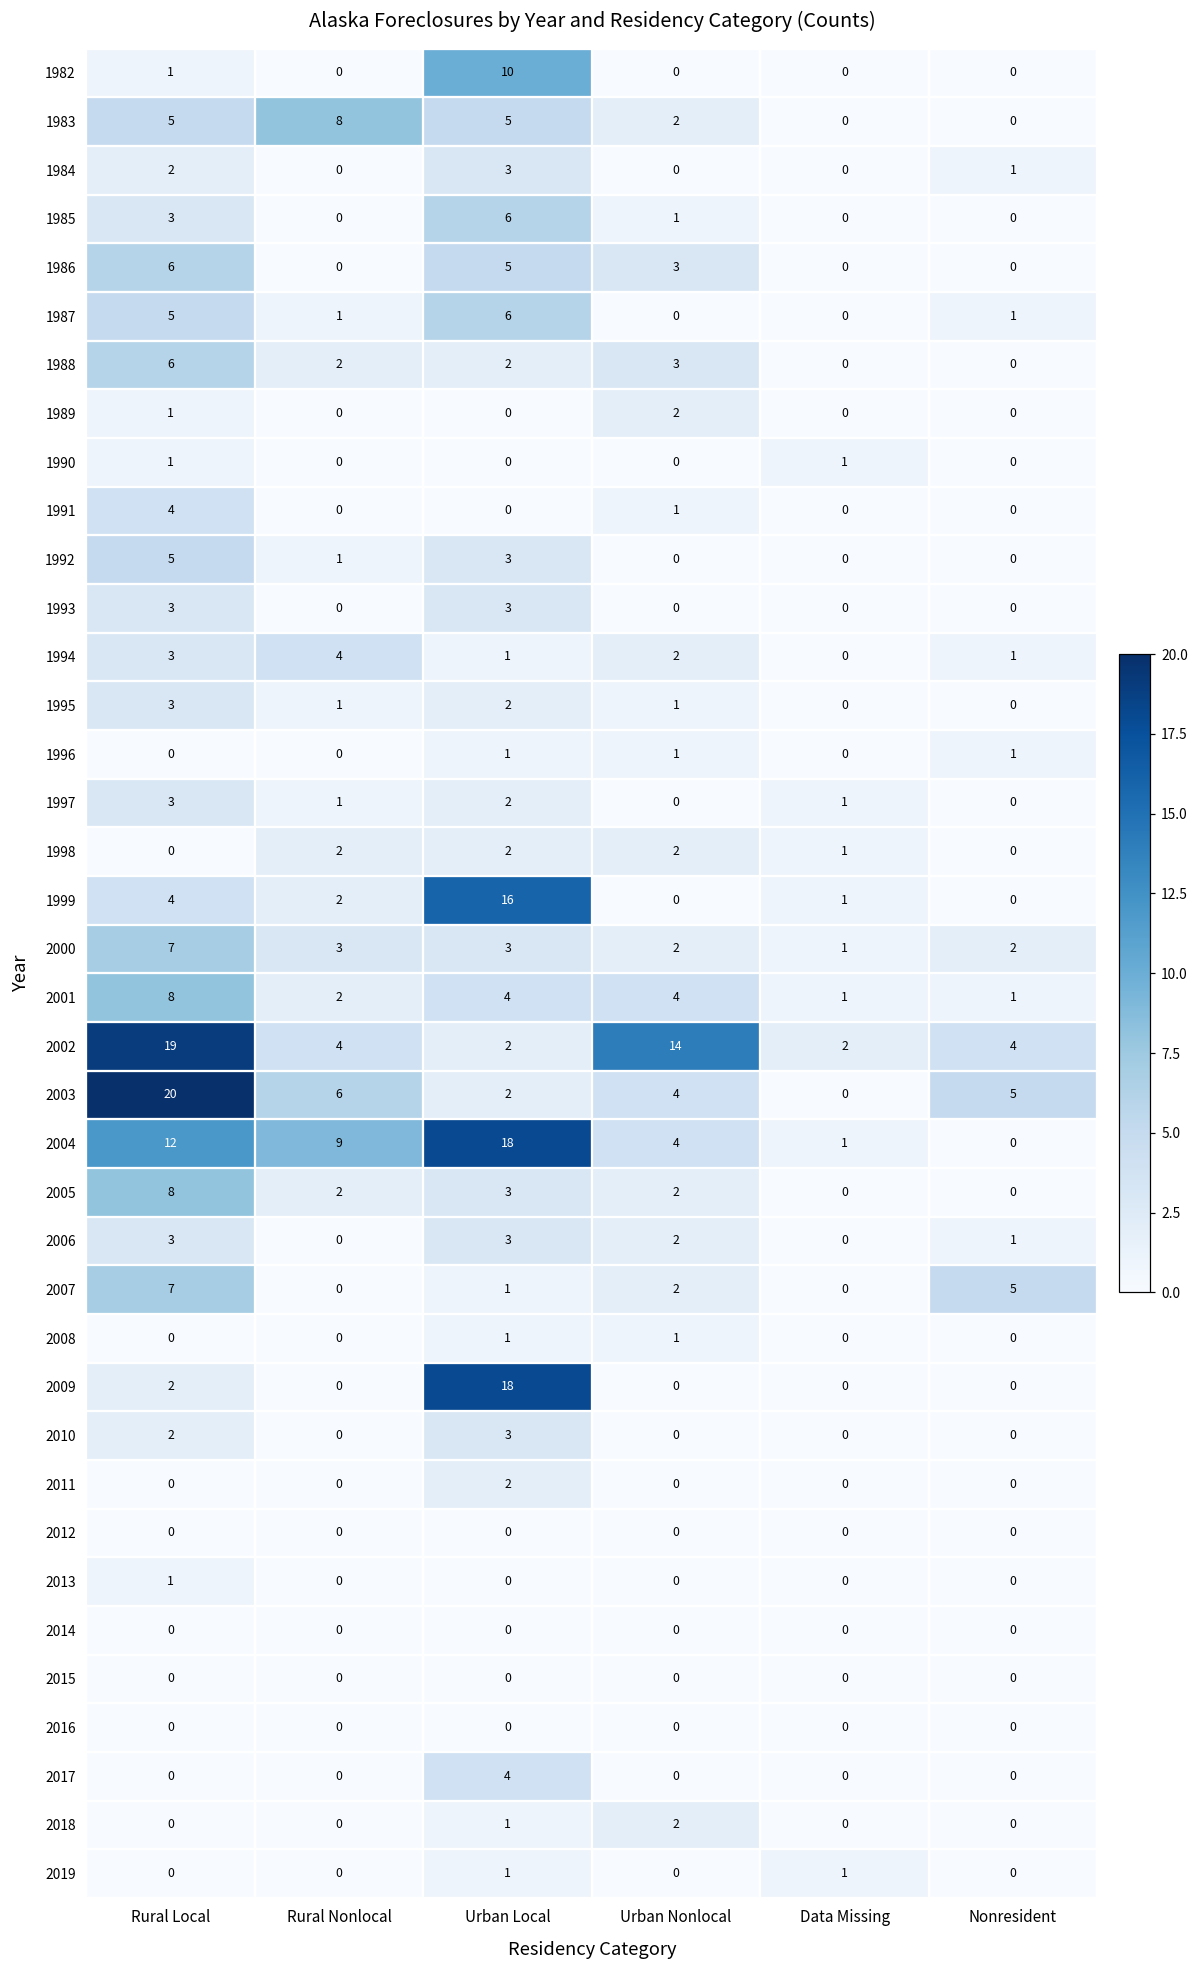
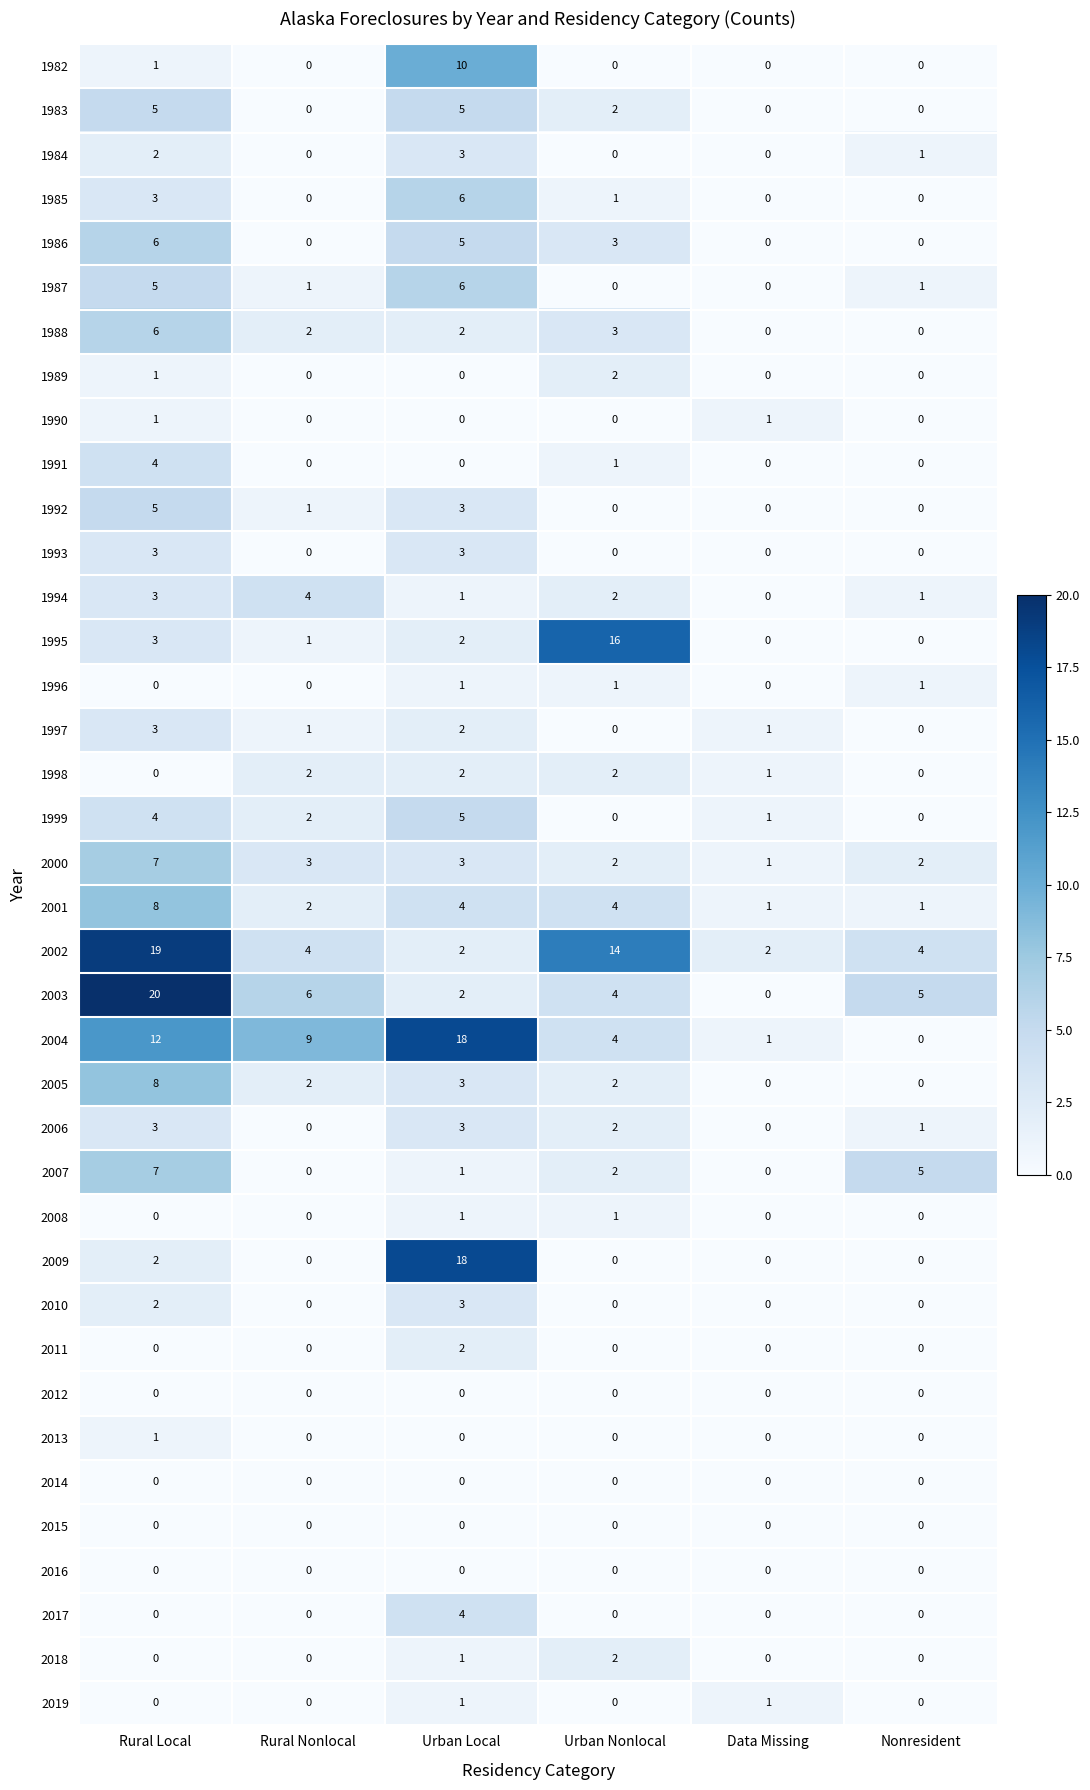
1983, Rural Nonlocal: 8 -> 0
1995, Urban Nonlocal: 1 -> 16
1999, Urban Local: 16 -> 5
